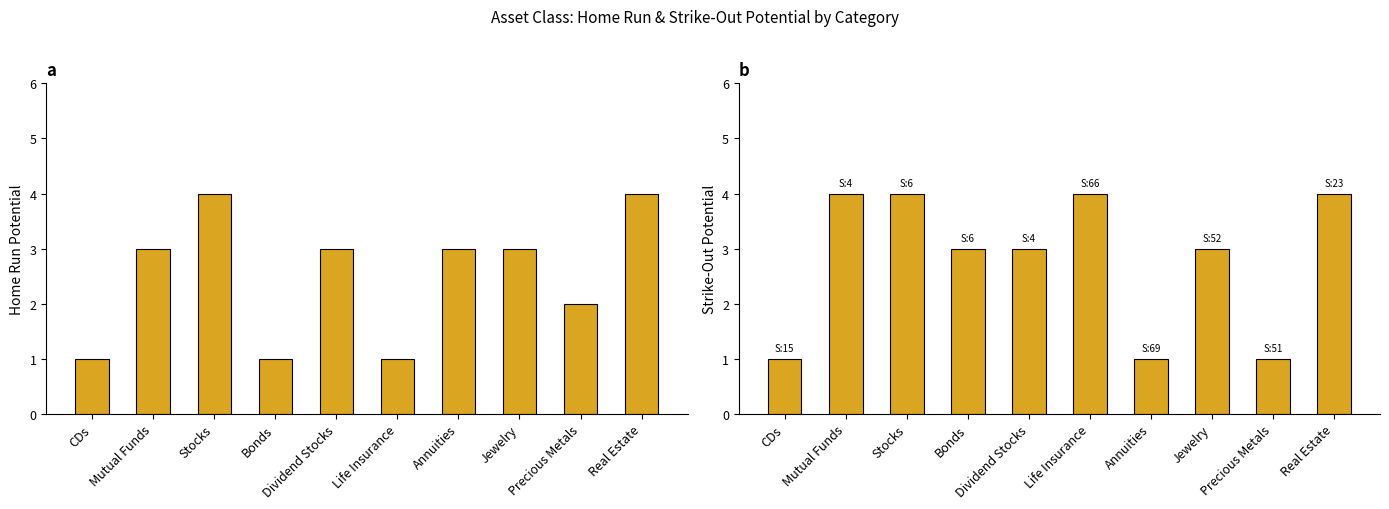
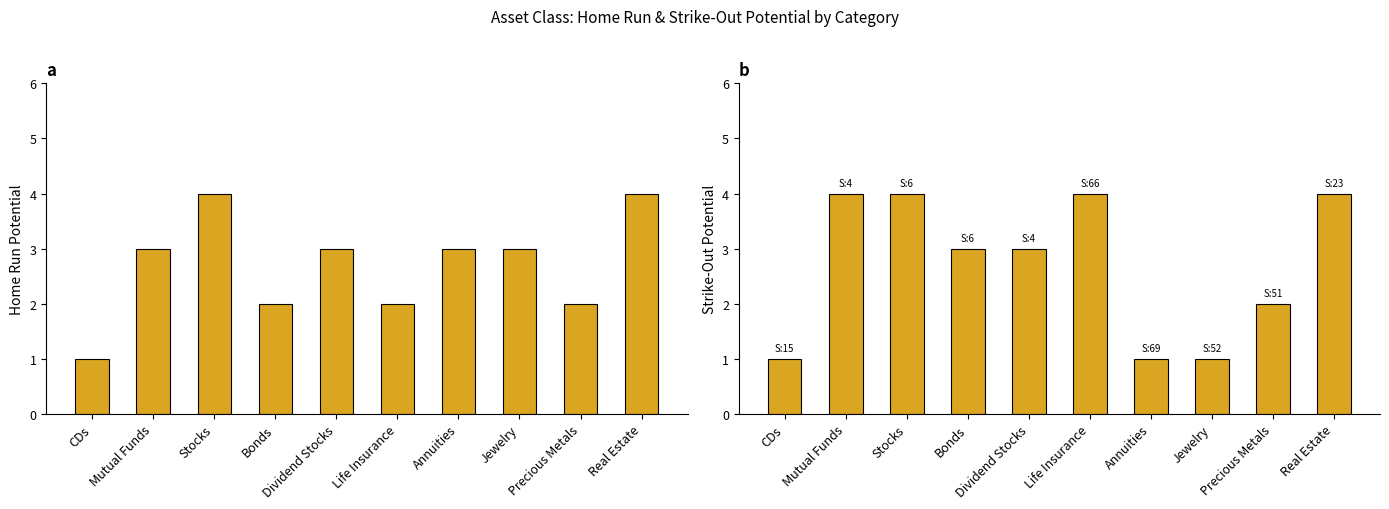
a, Bonds: 1 -> 2
a, Life Insurance: 1 -> 2
b, Jewelry: 3 -> 1
b, Precious Metals: 1 -> 2
